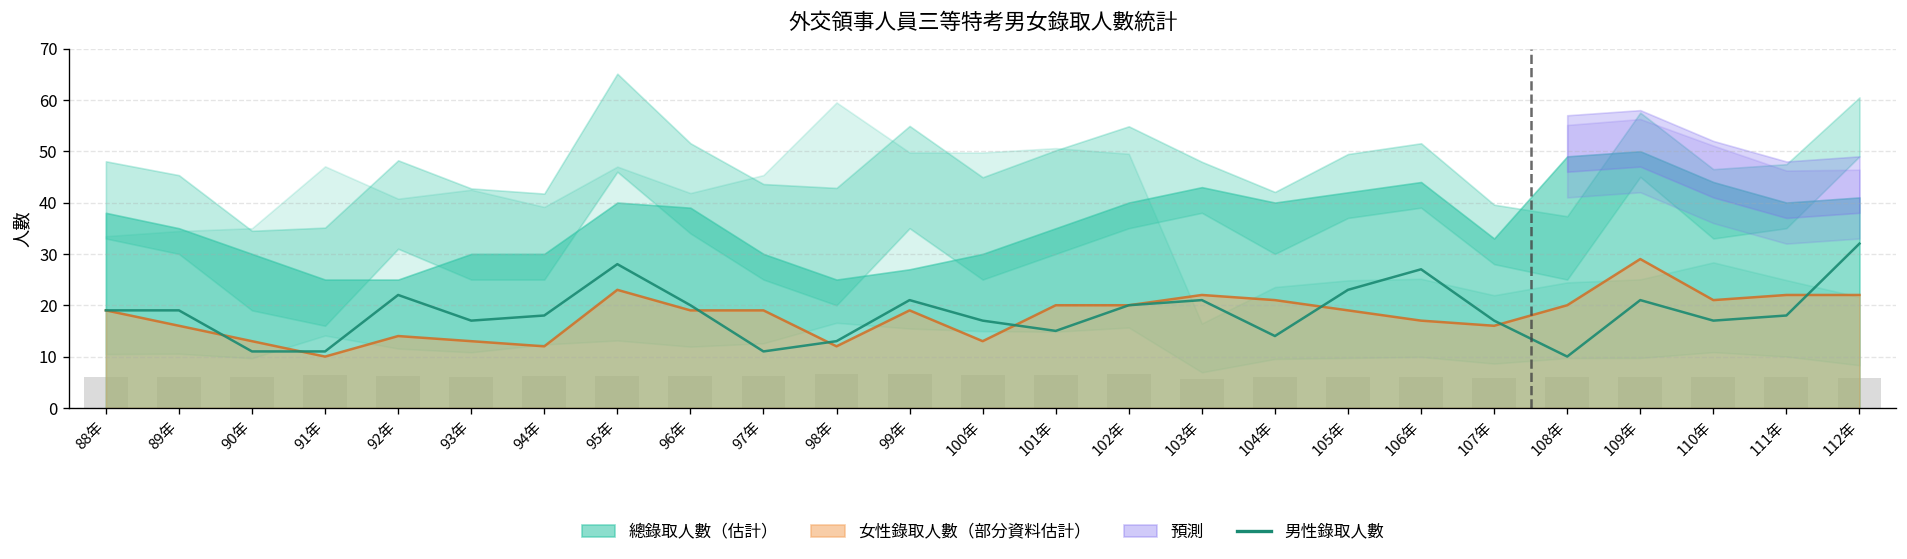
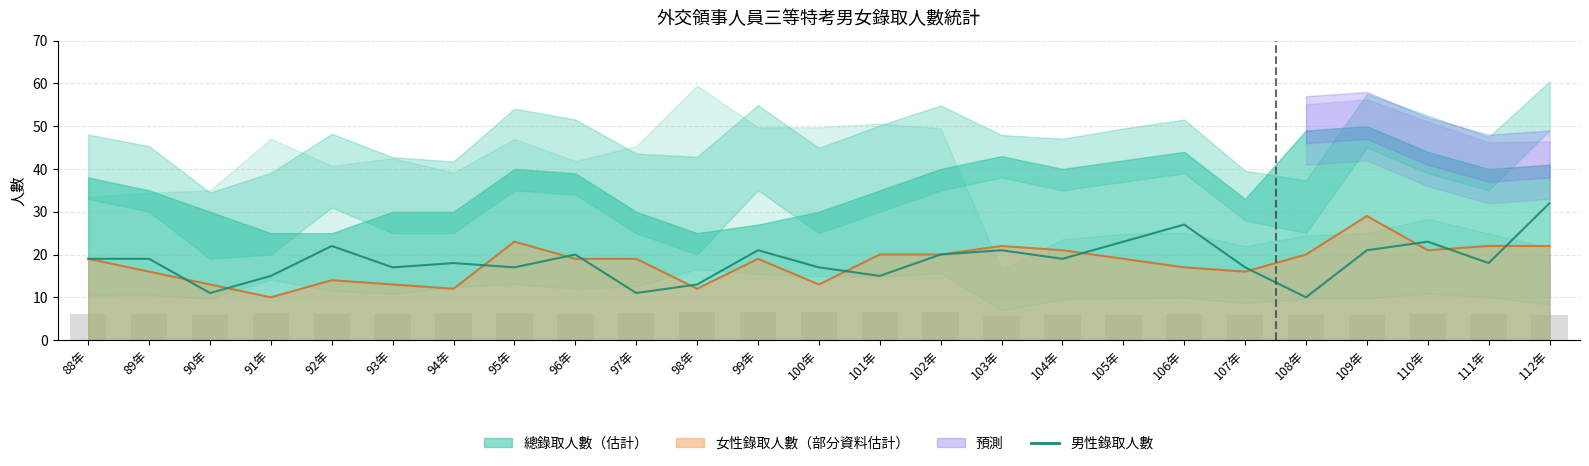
男性錄取人數, 91年: 11 -> 15
男性錄取人數, 95年: 28 -> 17
男性錄取人數, 104年: 14 -> 19
男性錄取人數, 110年: 17 -> 23
